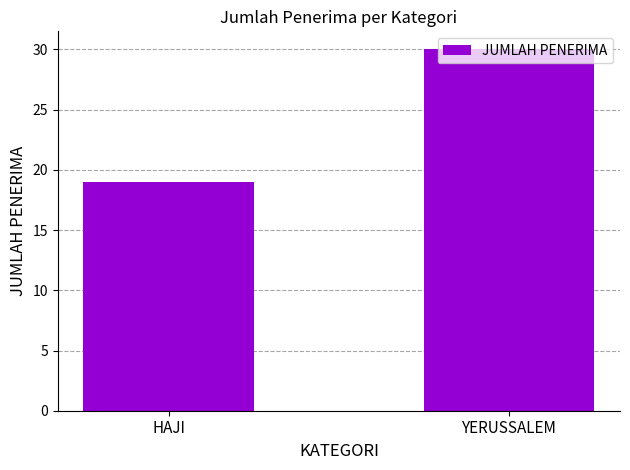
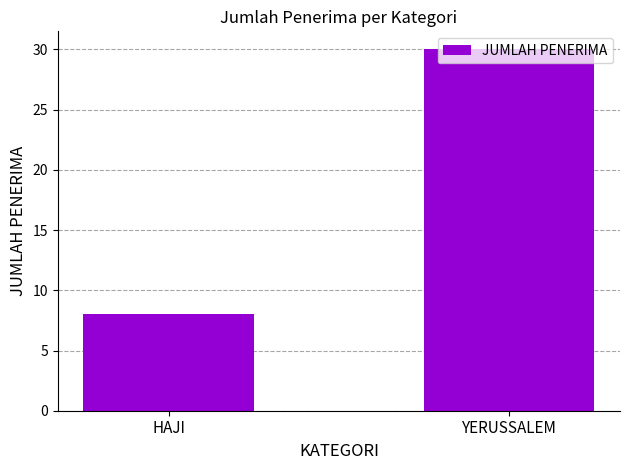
HAJI: 19 -> 8
